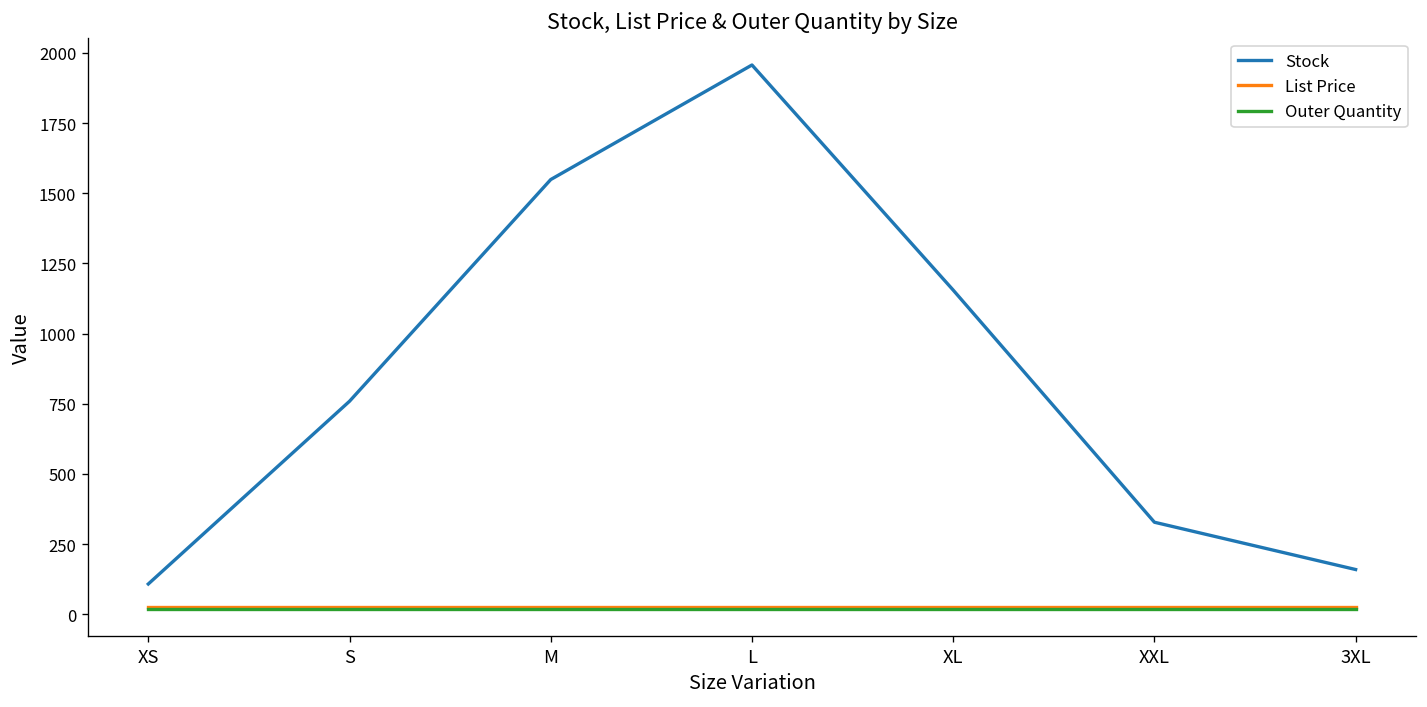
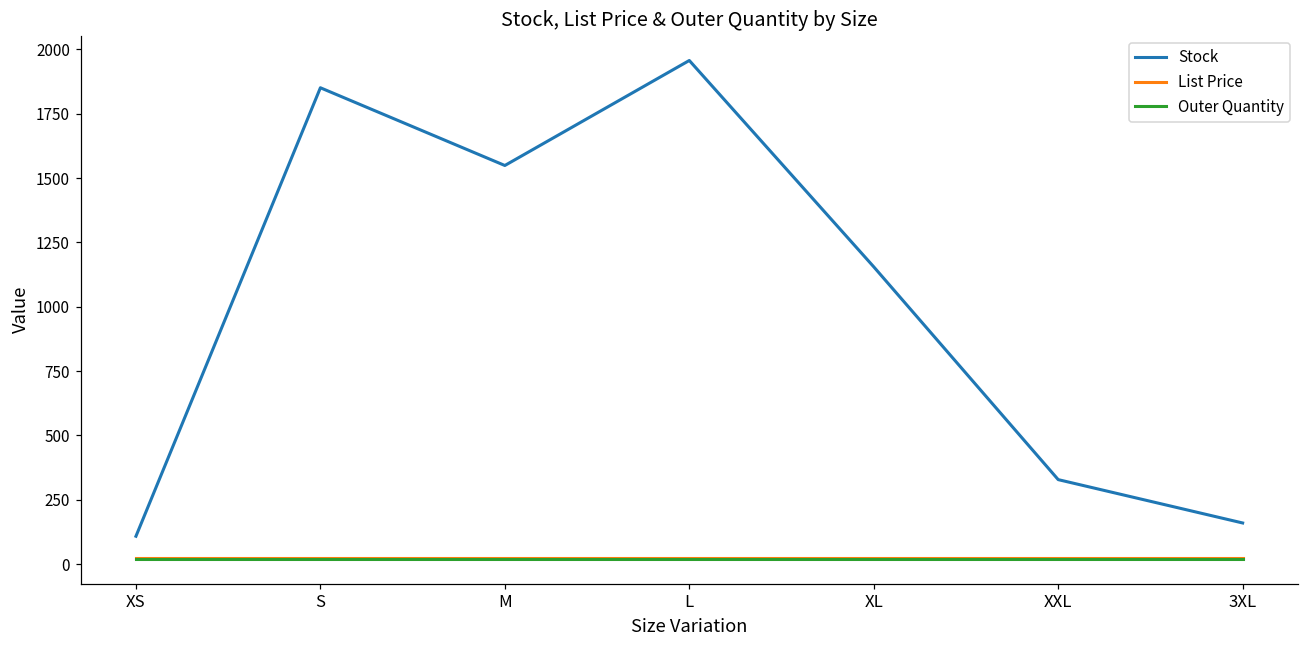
Stock, S: 760 -> 1850
